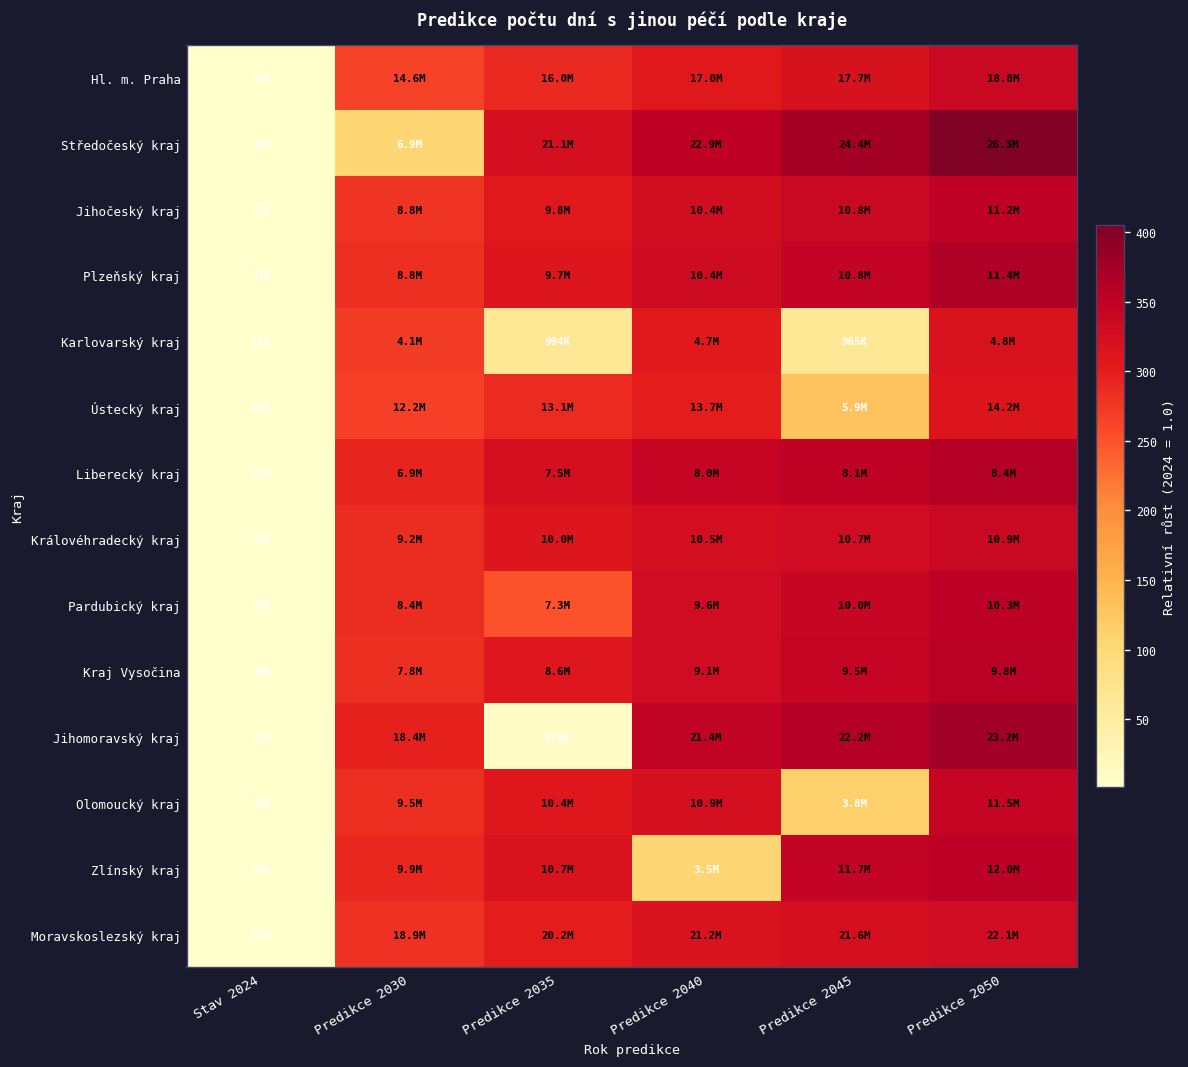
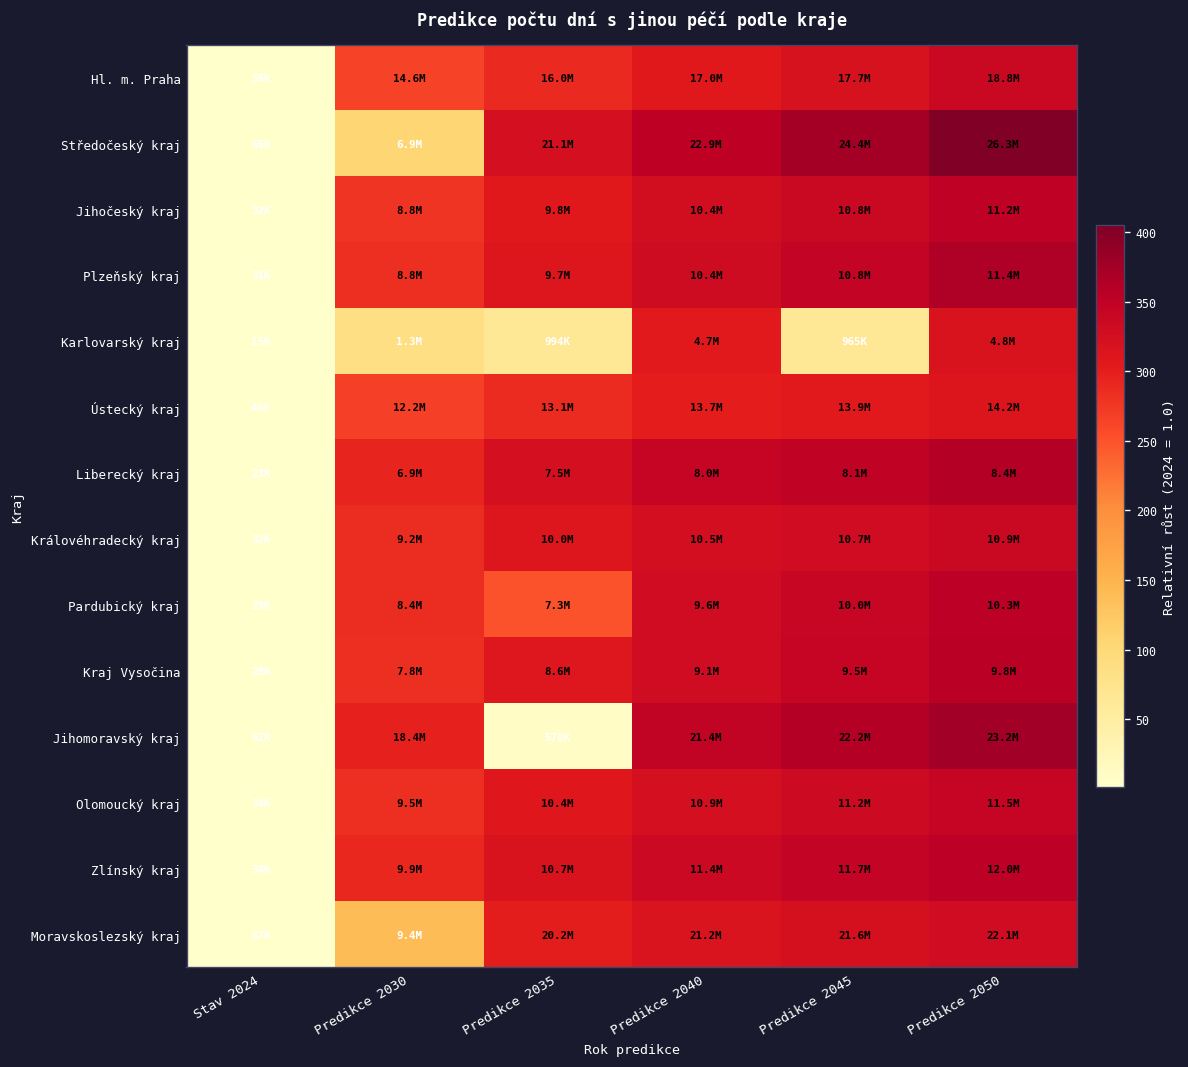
Karlovarský kraj, Predikce 2030: 4.1M -> 1.3M
Ústecký kraj, Predikce 2045: 5.9M -> 13.9M
Olomoucký kraj, Predikce 2045: 3.8M -> 11.2M
Zlínský kraj, Predikce 2040: 3.5M -> 11.4M
Moravskoslezský kraj, Predikce 2030: 18.9M -> 9.4M
